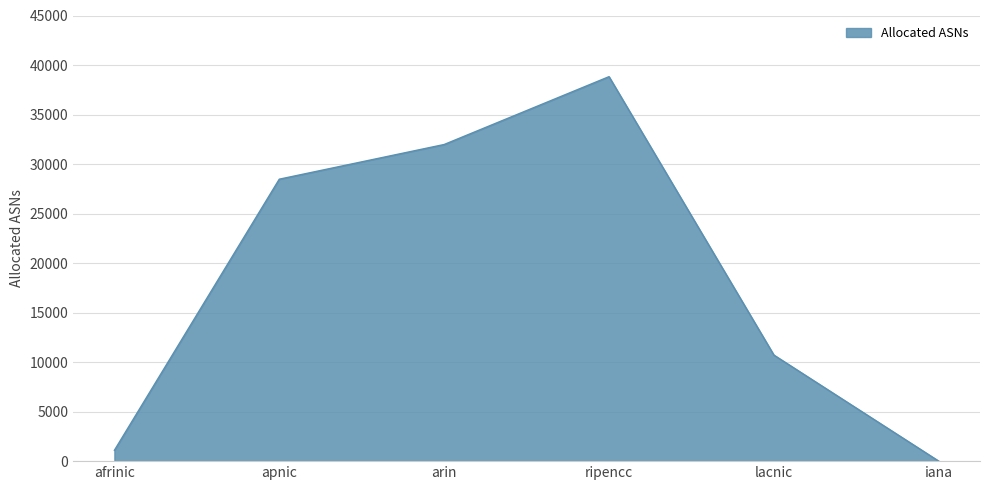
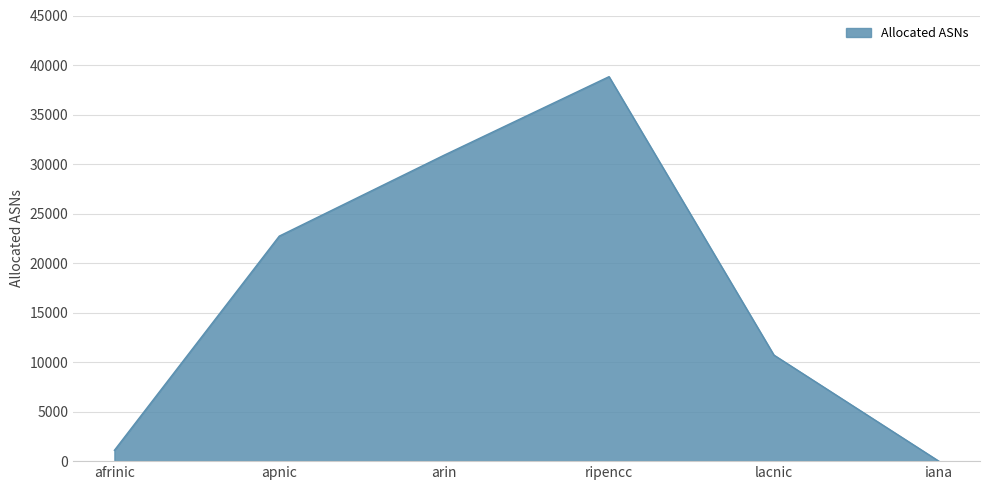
apnic: 28000 -> 23000
arin: 32000 -> 31000
